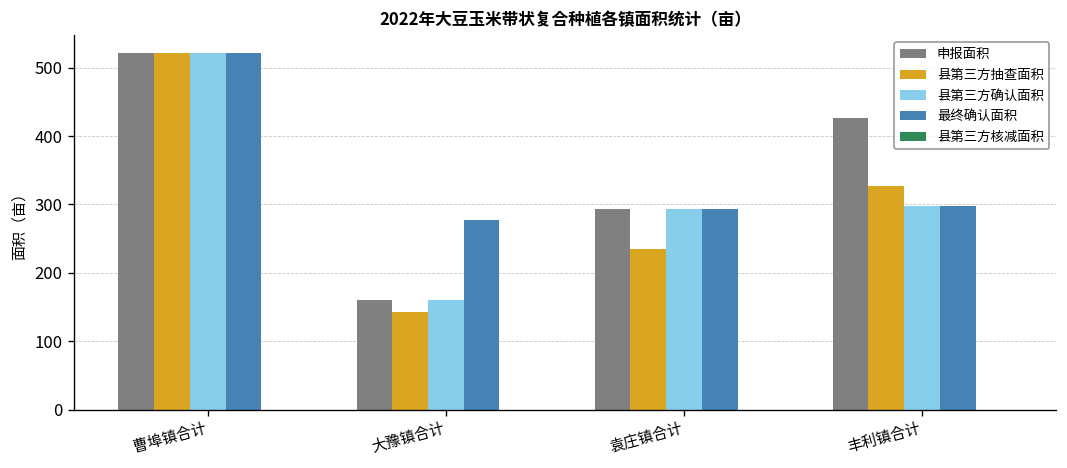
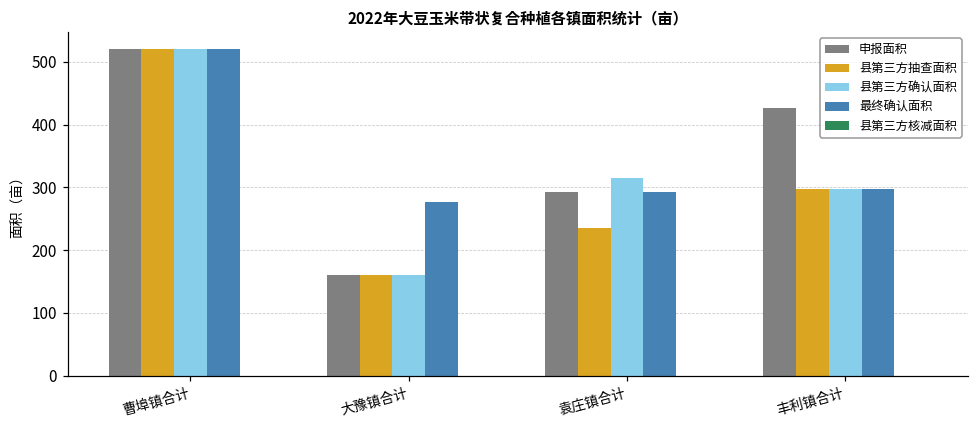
县第三方抽查面积, 大豫镇合计: 140 -> 160
县第三方确认面积, 袁庄镇合计: 290 -> 320
县第三方抽查面积, 丰利镇合计: 330 -> 300
